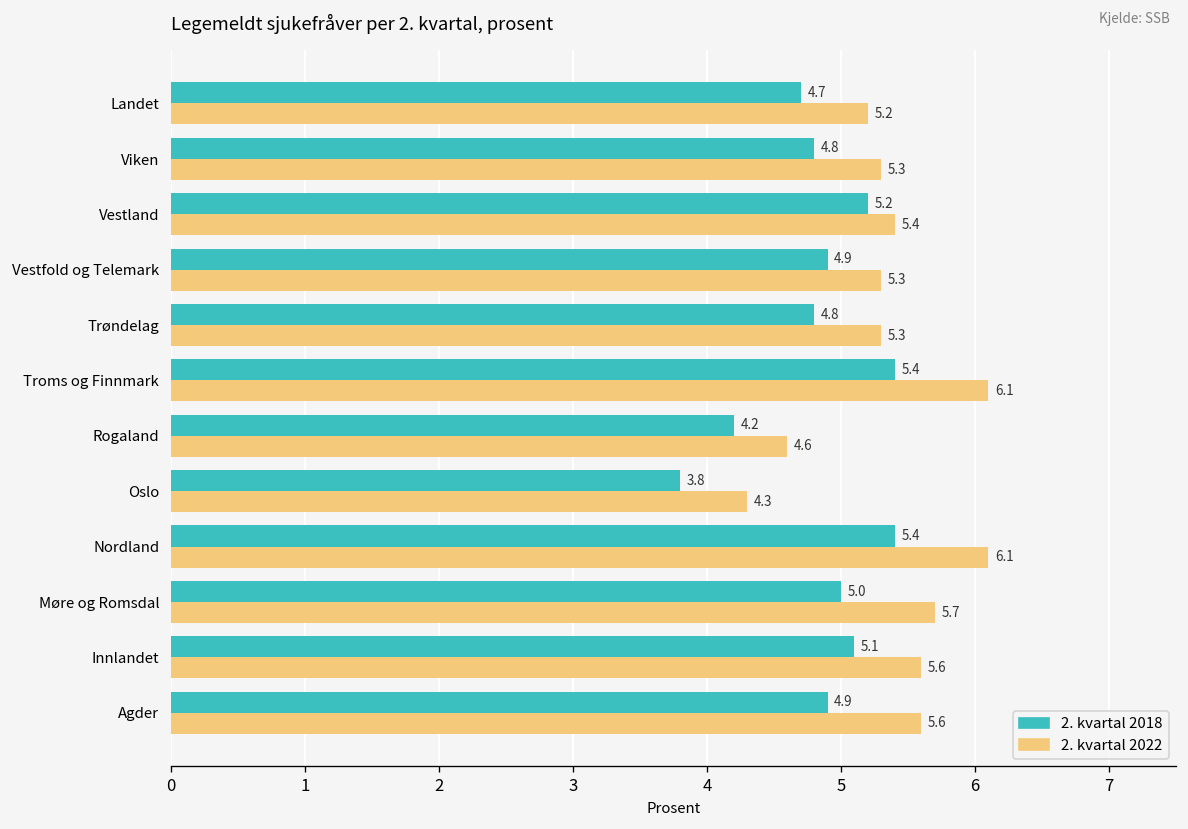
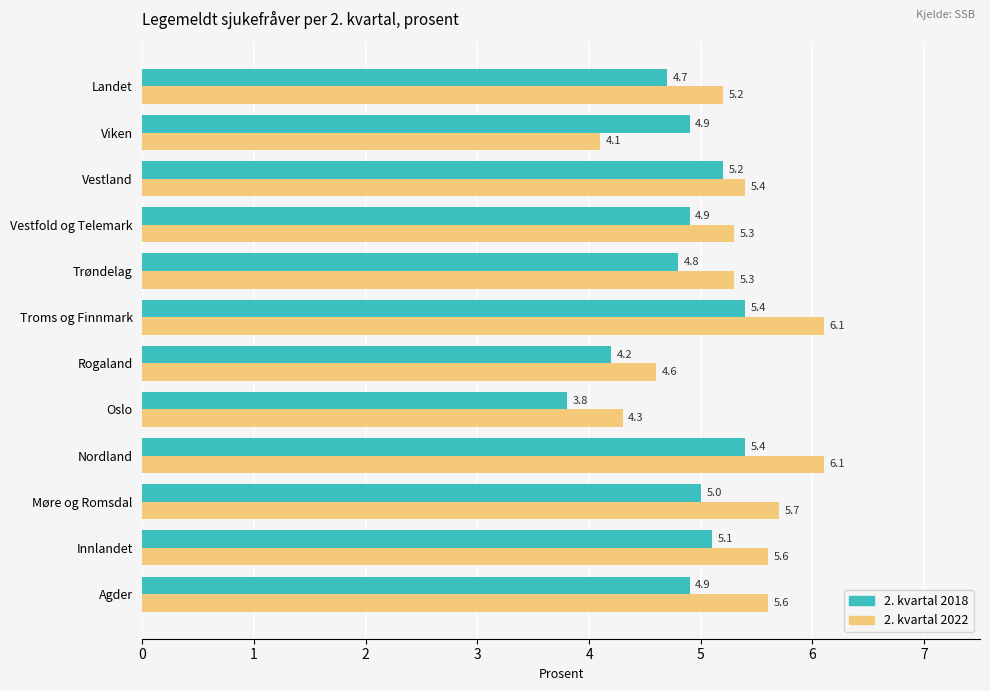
2. kvartal 2018, Viken: 4.8 -> 4.9
2. kvartal 2022, Viken: 5.3 -> 4.1
